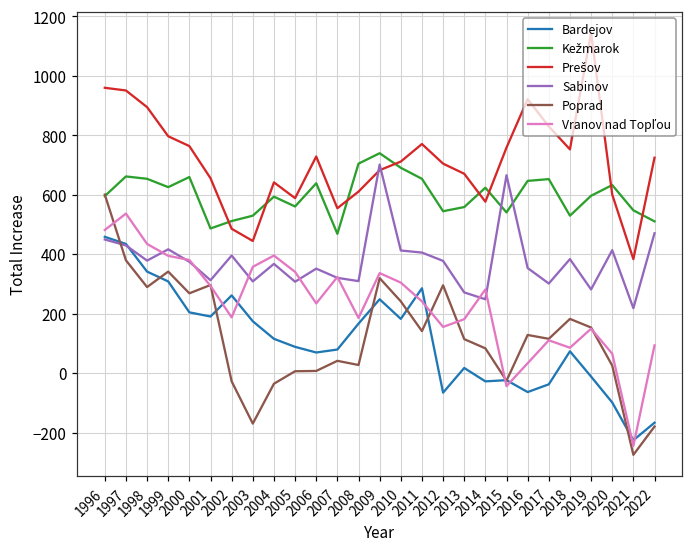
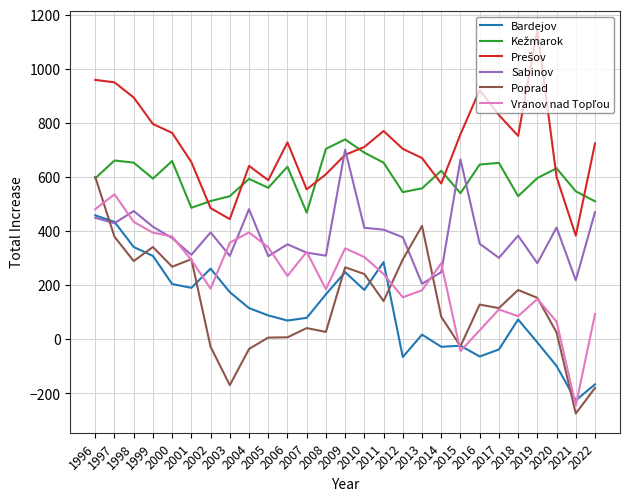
Sabinov, 1998: 380 -> 470
Kežmarok, 1999: 630 -> 590
Sabinov, 2004: 370 -> 480
Poprad, 2009: 320 -> 270
Sabinov, 2013: 270 -> 210
Poprad, 2013: 110 -> 420
